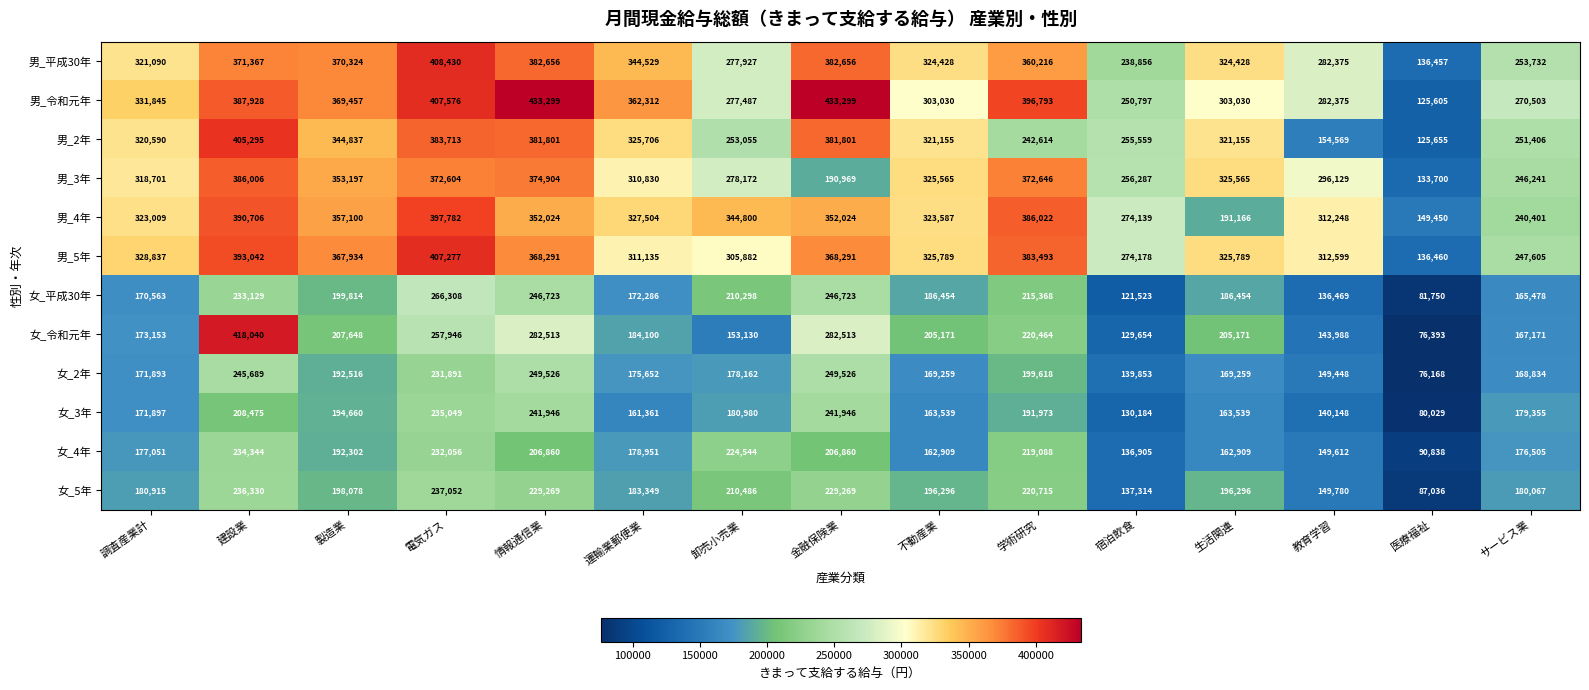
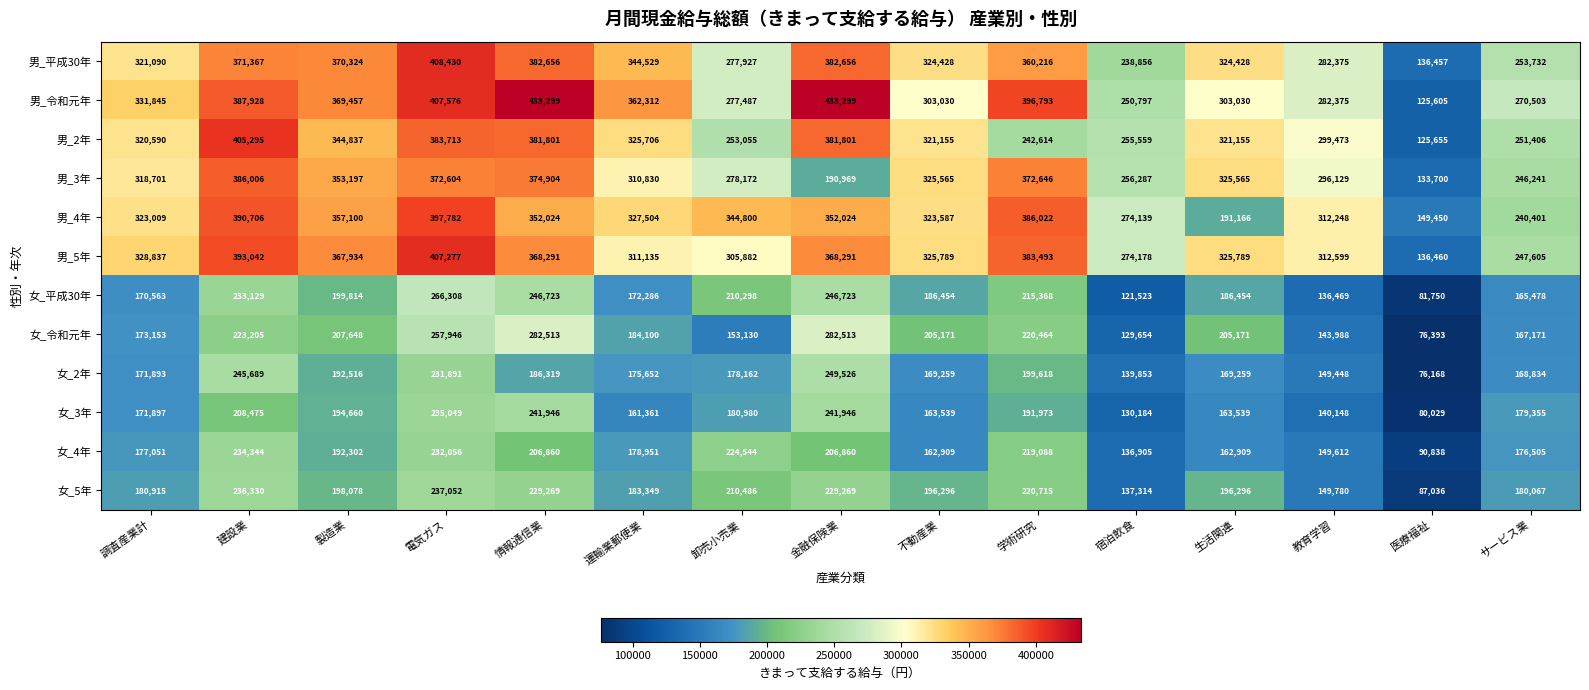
男_2年, 教育学習: 154,569 -> 299,473
女_令和元年, 建設業: 418,040 -> 223,205
女_2年, 情報通信業: 249,526 -> 186,319
